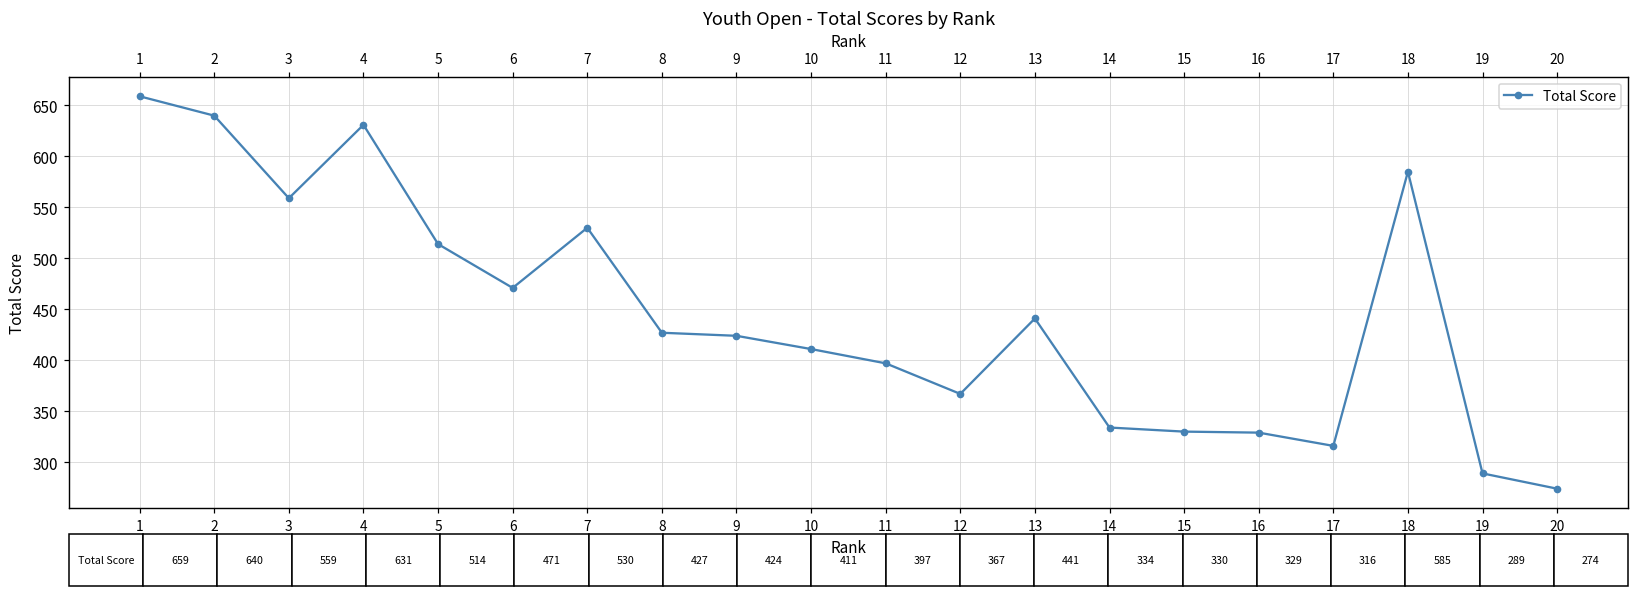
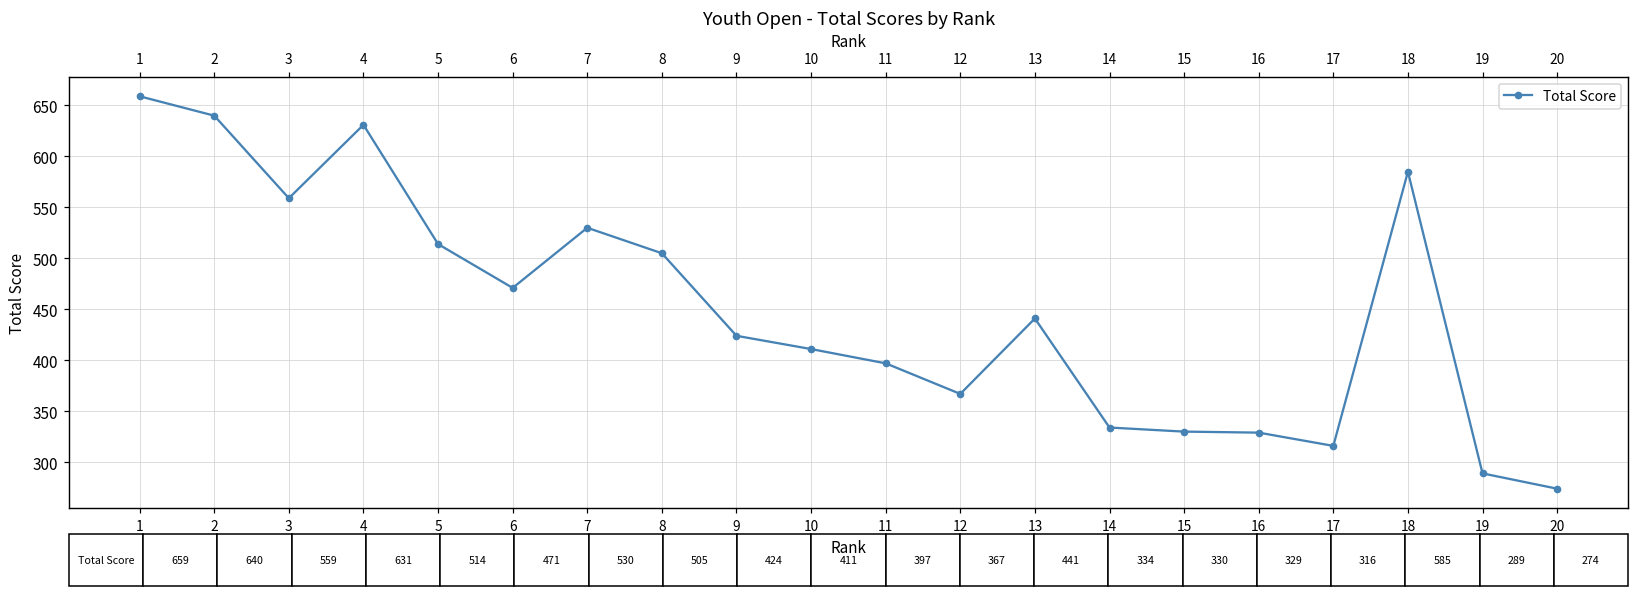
8: 427 -> 505
